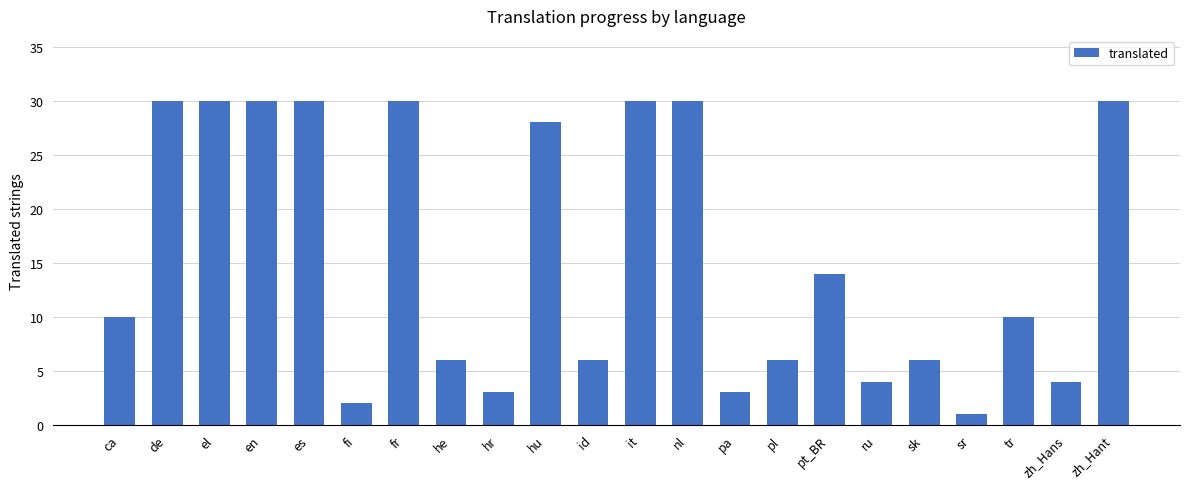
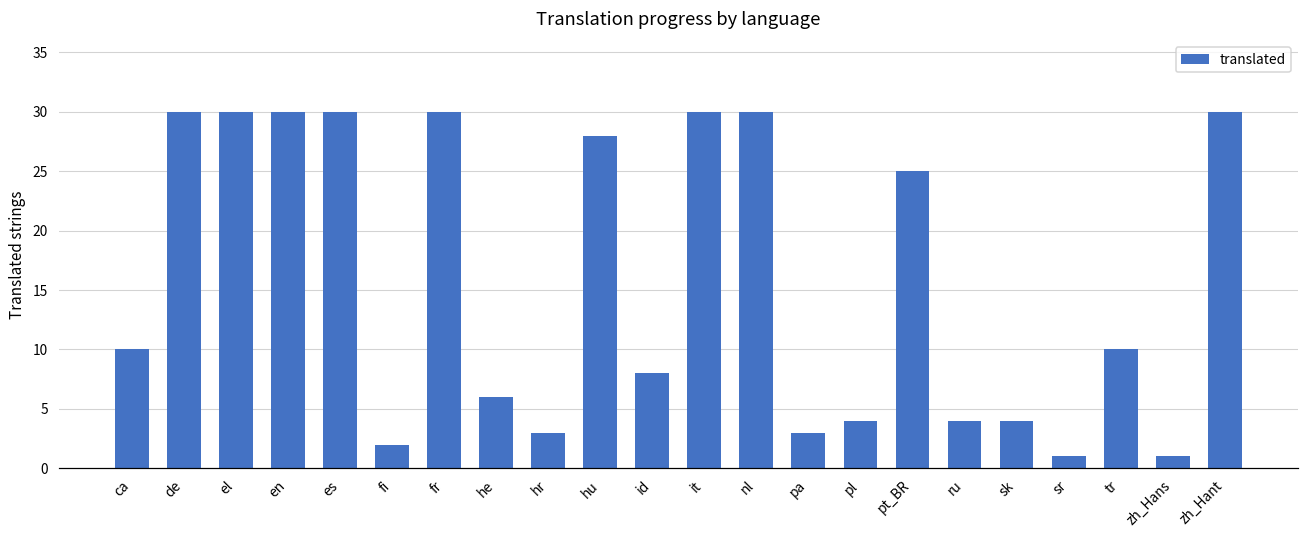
id: 6 -> 8
pl: 6 -> 4
pt_BR: 14 -> 25
sk: 6 -> 4
zh_Hans: 4 -> 1
